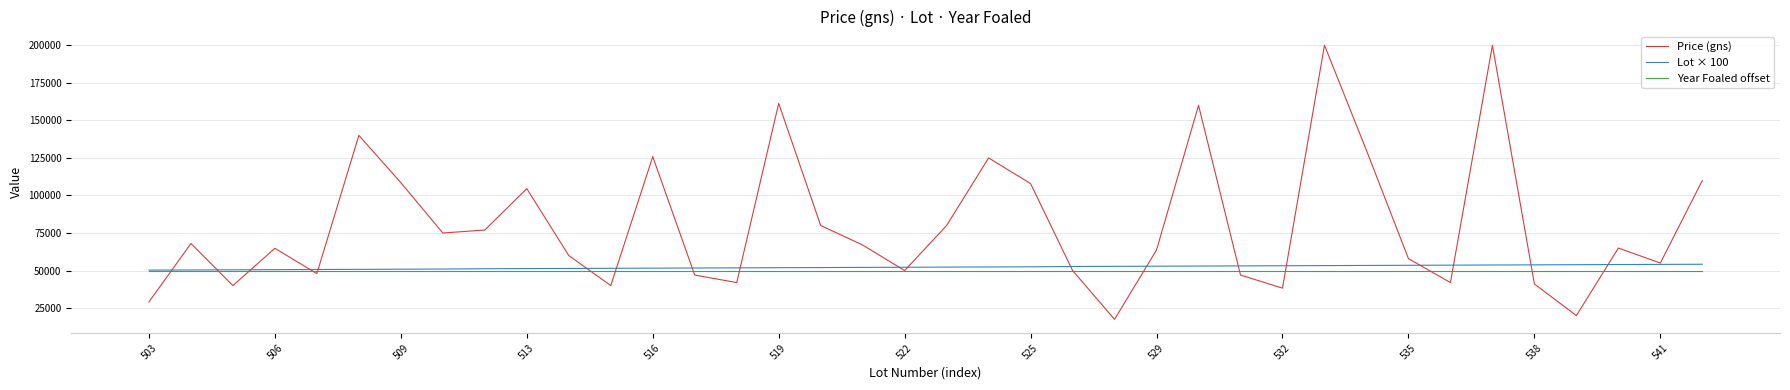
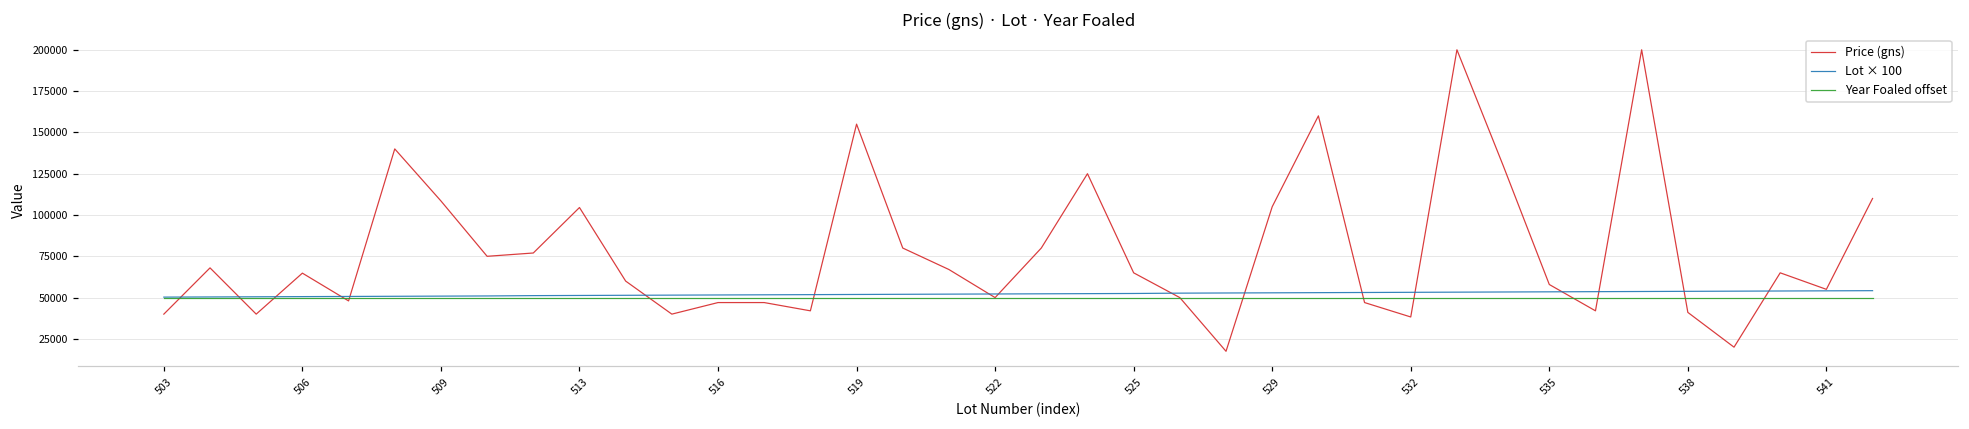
Price (gns), 503: 29000 -> 40000
Price (gns), 516: 126000 -> 47000
Price (gns), 519: 161000 -> 155000
Price (gns), 525: 108000 -> 65000
Price (gns), 529: 64000 -> 105000
